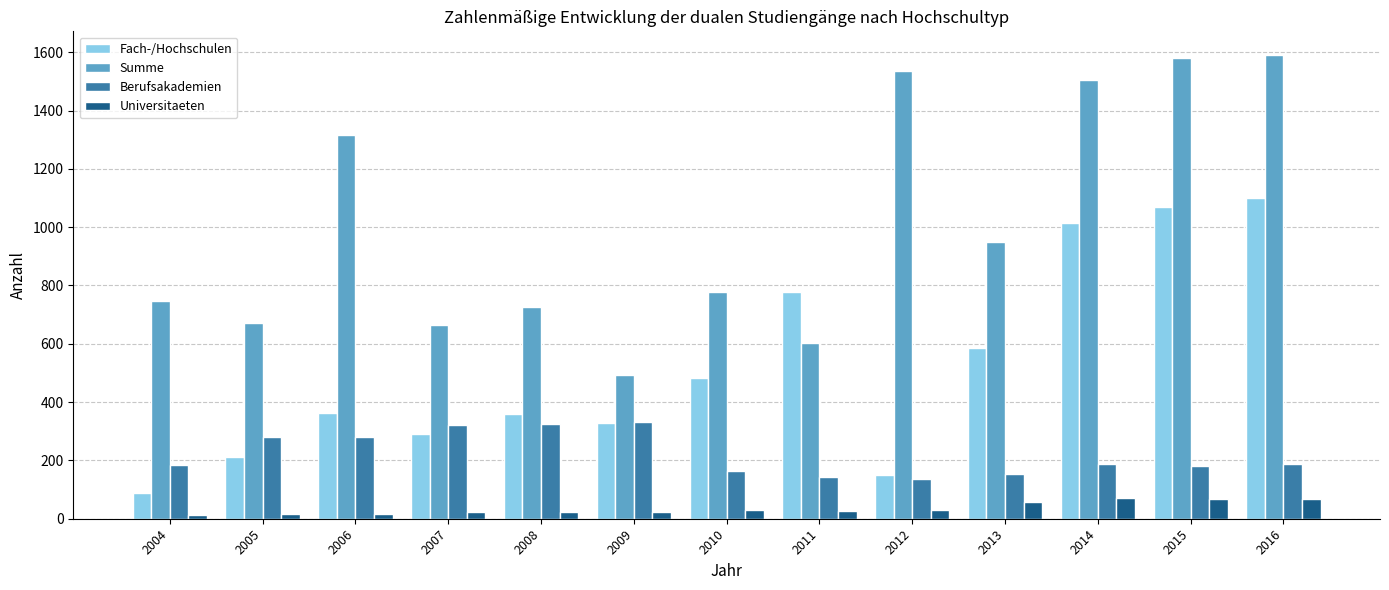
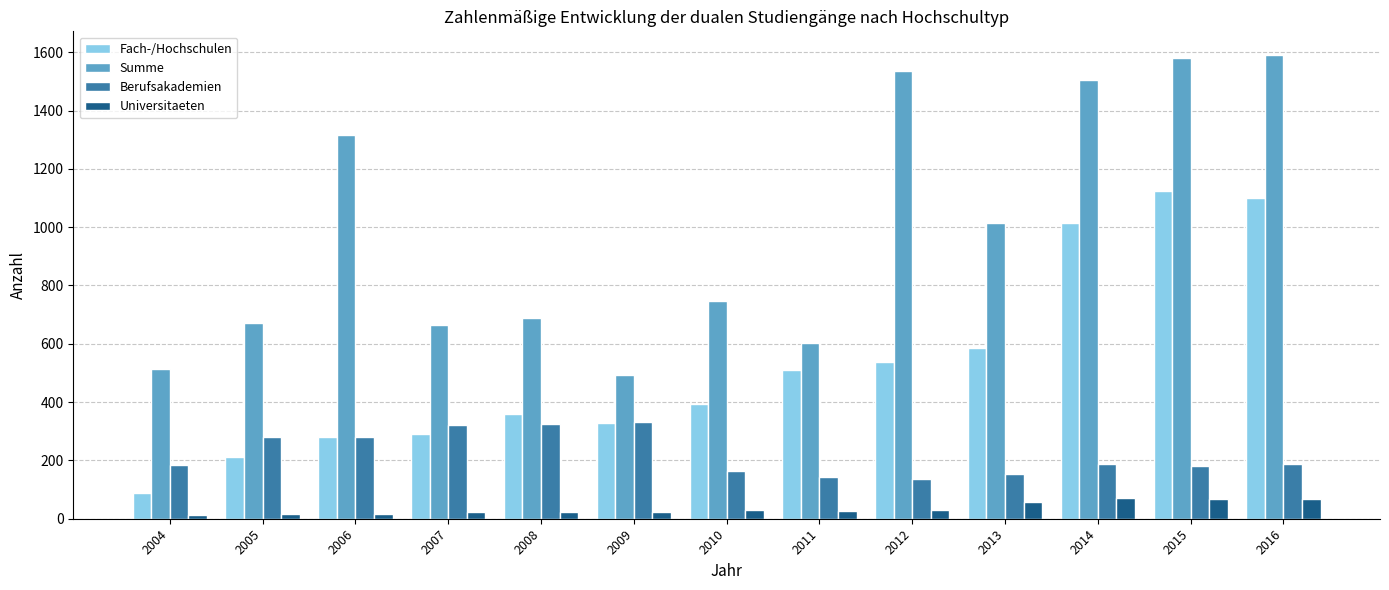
Summe, 2004: 750 -> 510
Fach-/Hochschulen, 2006: 360 -> 280
Summe, 2008: 730 -> 690
Fach-/Hochschulen, 2010: 480 -> 390
Summe, 2010: 780 -> 750
Fach-/Hochschulen, 2011: 780 -> 510
Fach-/Hochschulen, 2012: 150 -> 540
Summe, 2013: 950 -> 1010
Fach-/Hochschulen, 2015: 1070 -> 1120
